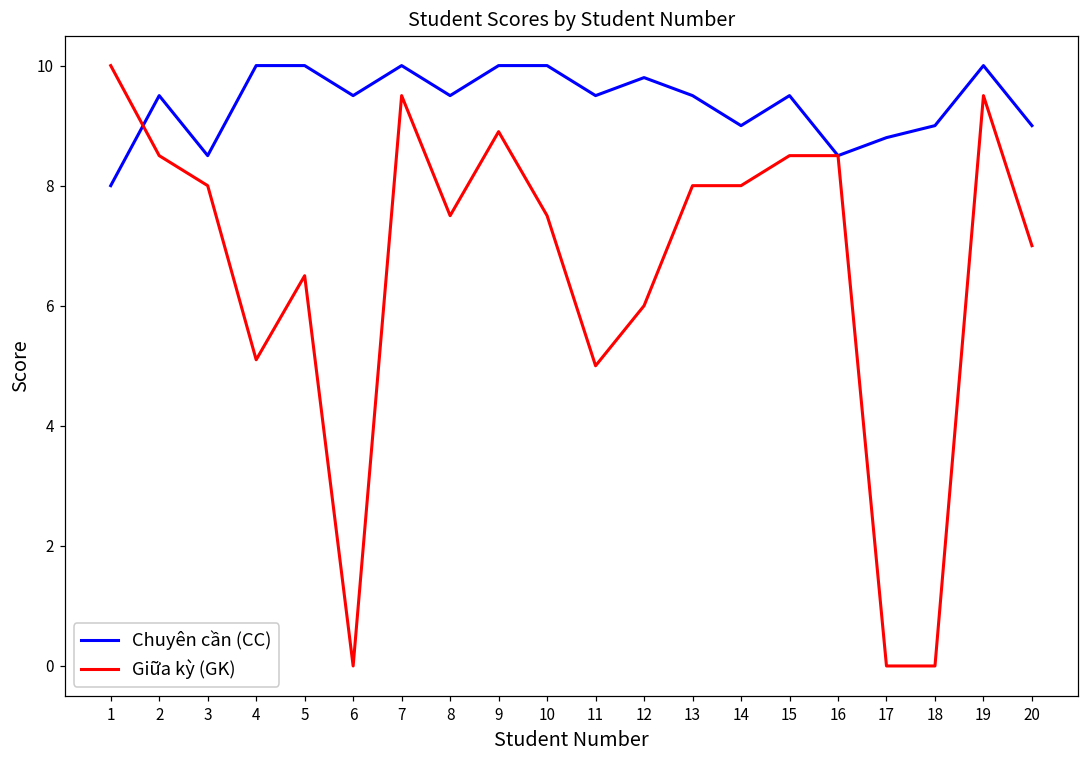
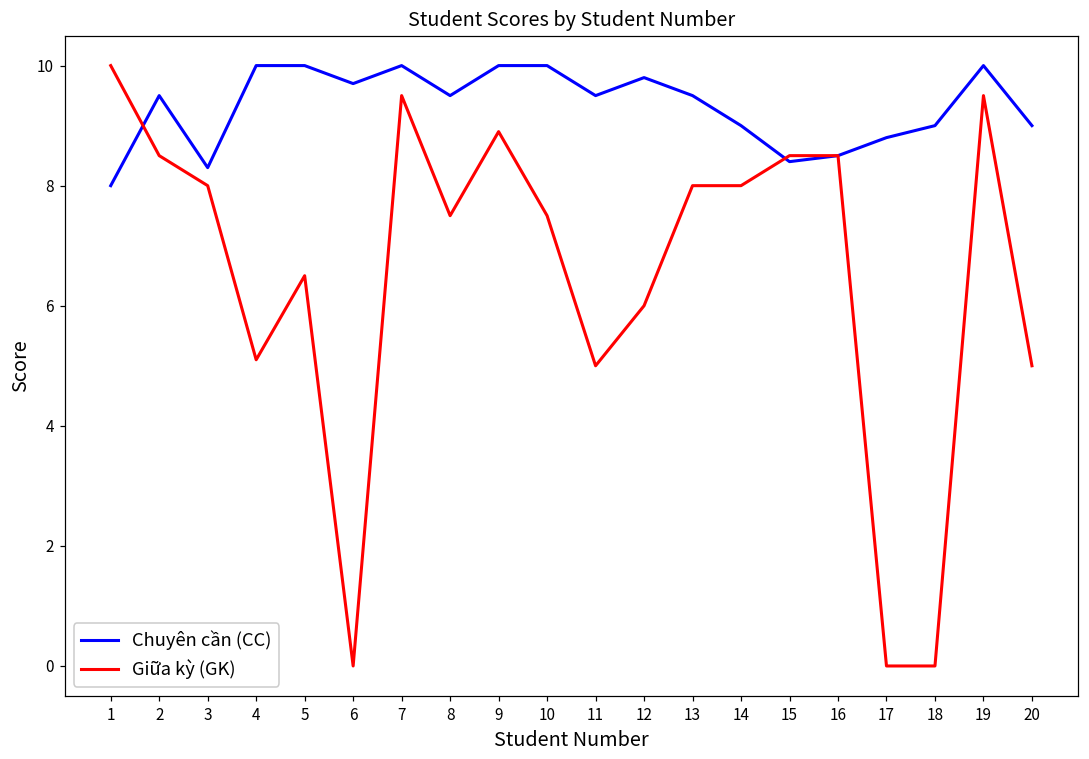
Chuyên cần (CC), 3: 8.5 -> 8.3
Chuyên cần (CC), 6: 9.5 -> 9.7
Chuyên cần (CC), 15: 9.5 -> 8.4
Giữa kỳ (GK), 20: 7 -> 5
